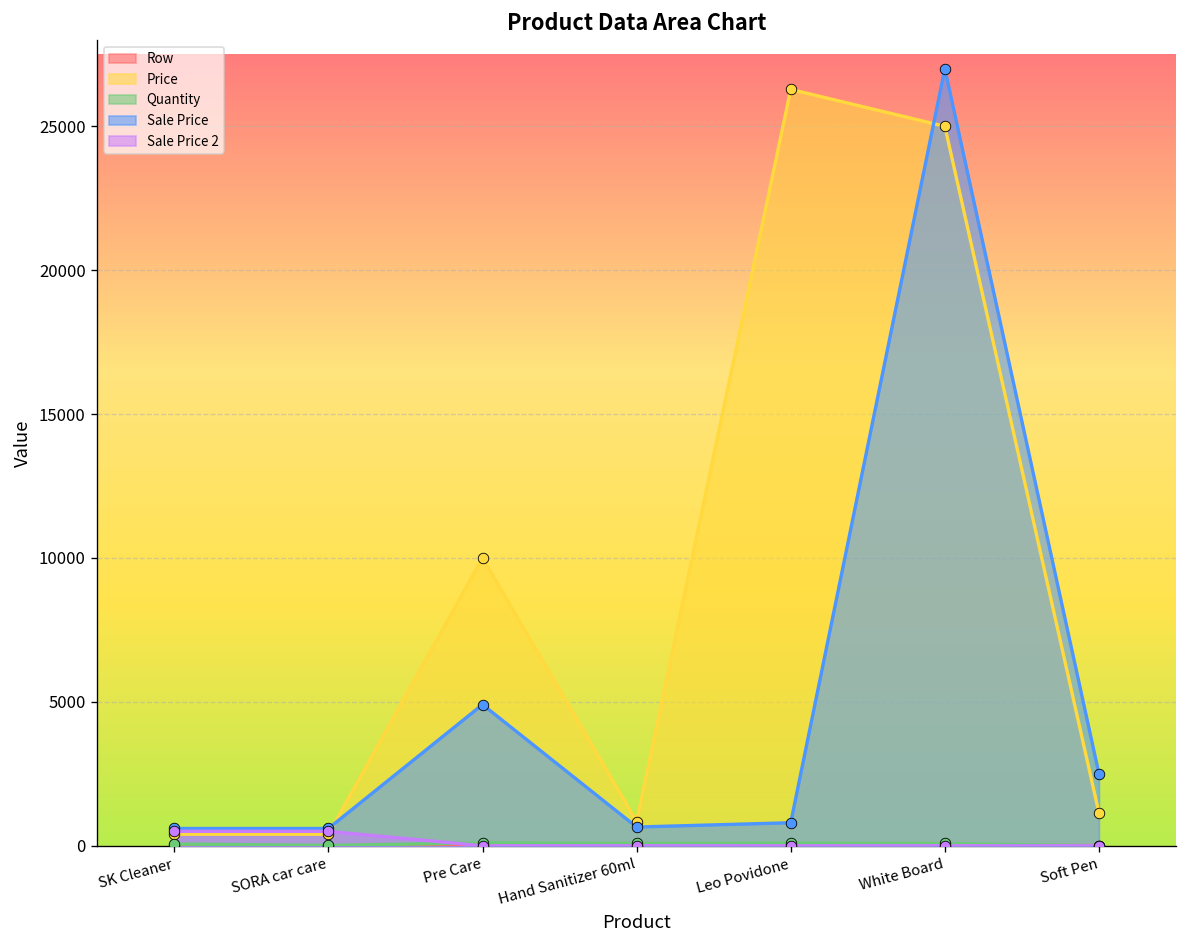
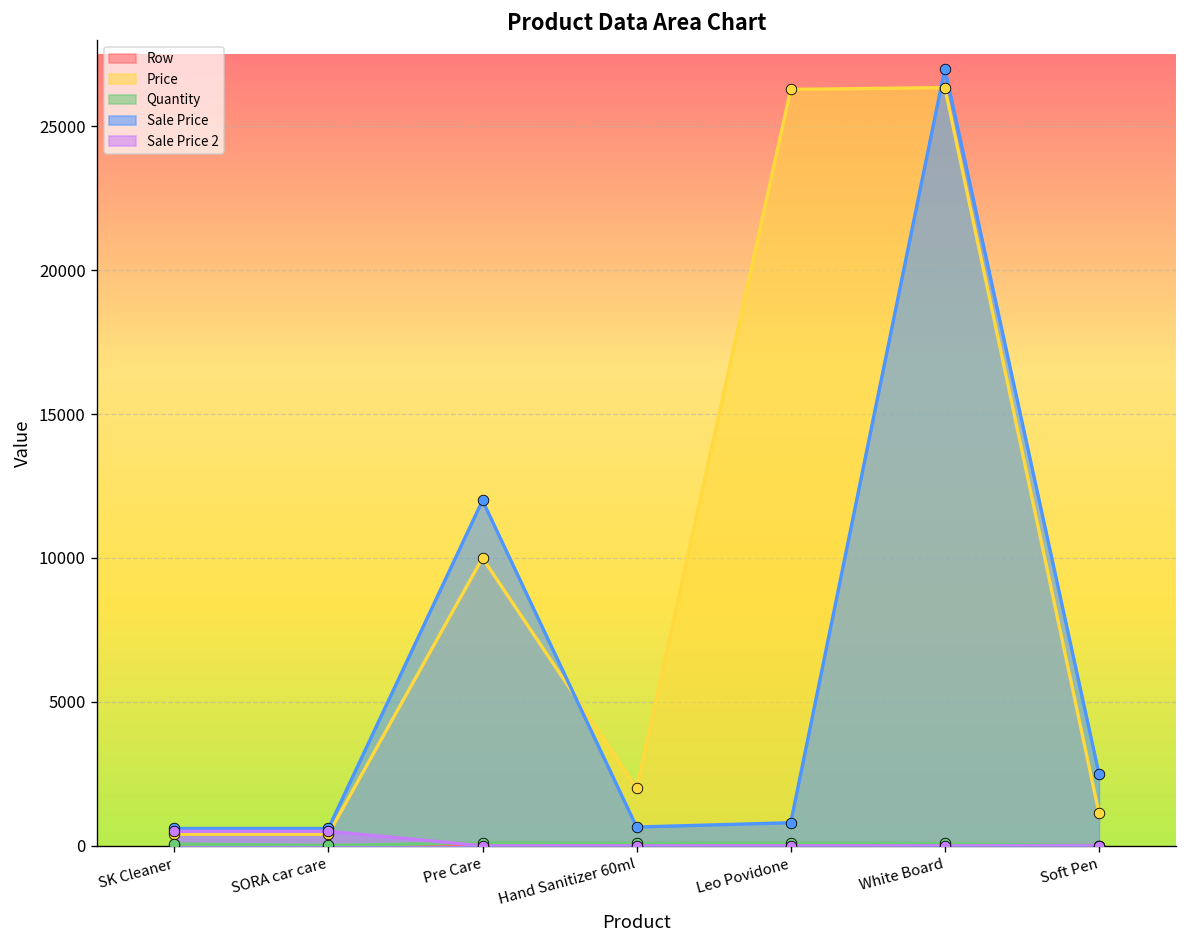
Sale Price, Pre Care: 4900 -> 12000
Price, Hand Sanitizer 60ml: 800 -> 2000
Price, White Board: 25000 -> 26300
